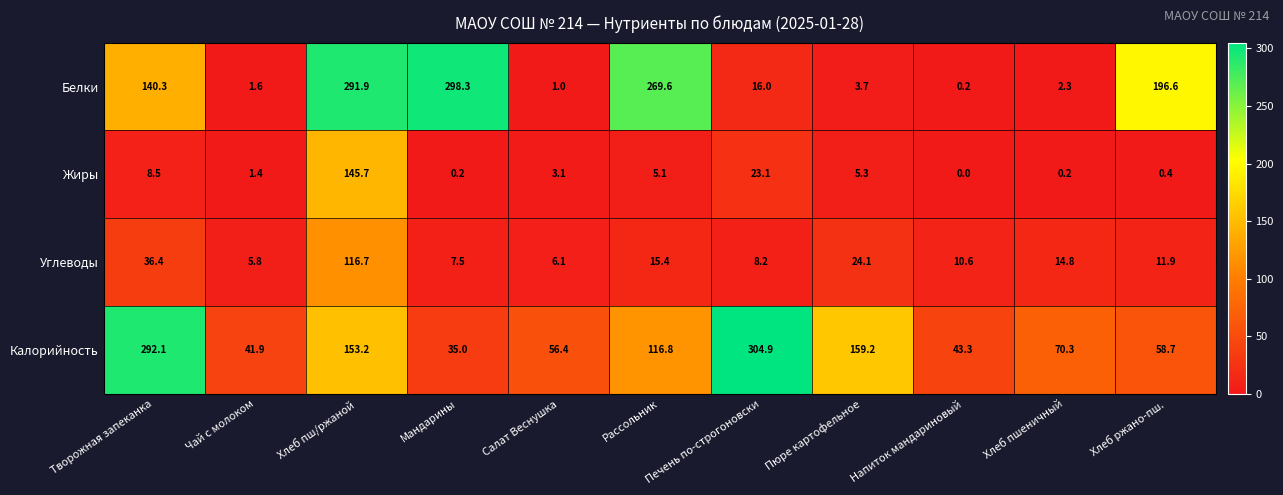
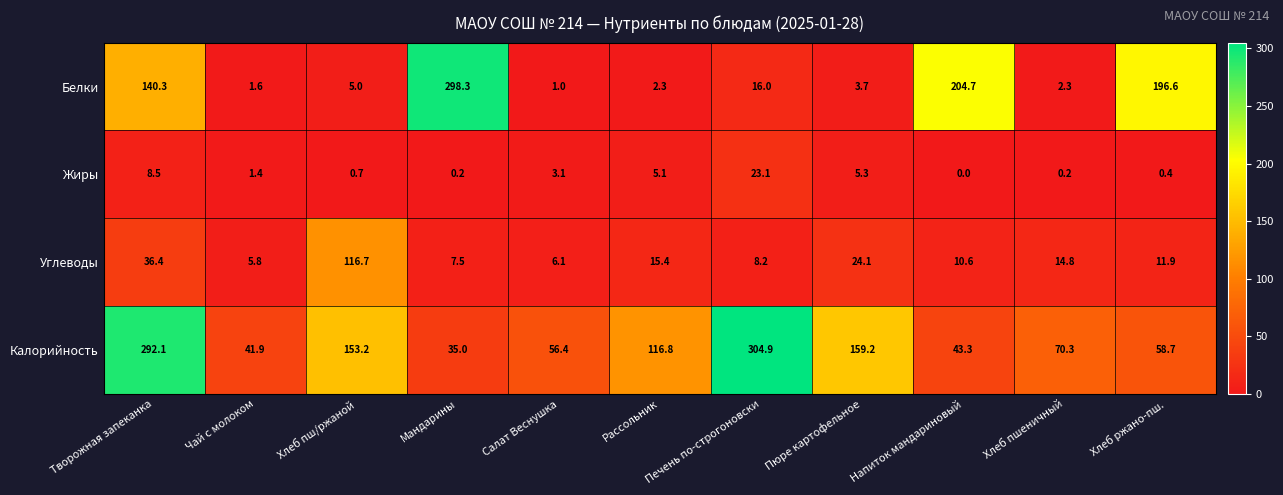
Белки, Хлеб пш/ржаной: 291.9 -> 5.0
Белки, Рассольник: 269.6 -> 2.3
Белки, Напиток мандариновый: 0.2 -> 204.7
Жиры, Хлеб пш/ржаной: 145.7 -> 0.7
